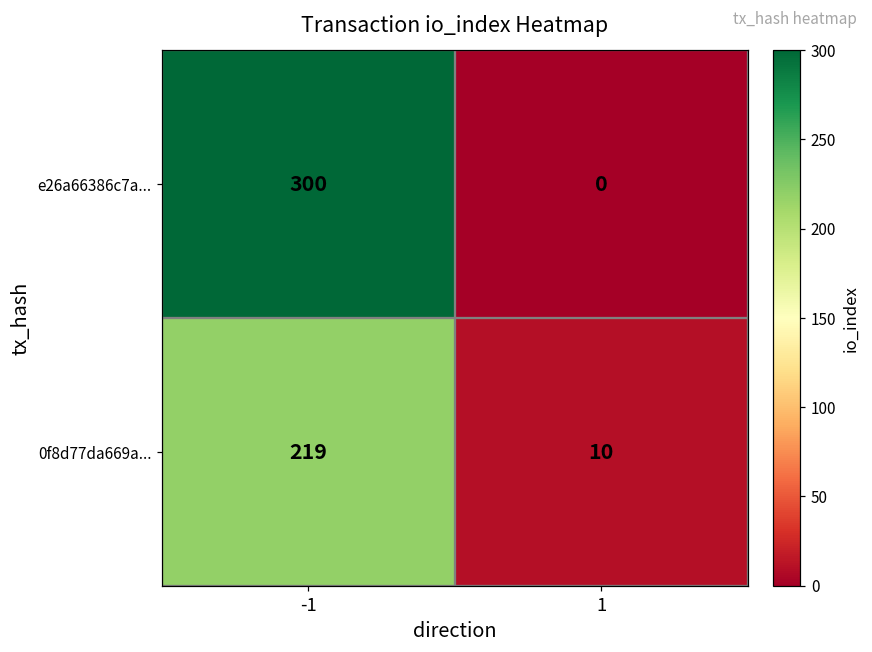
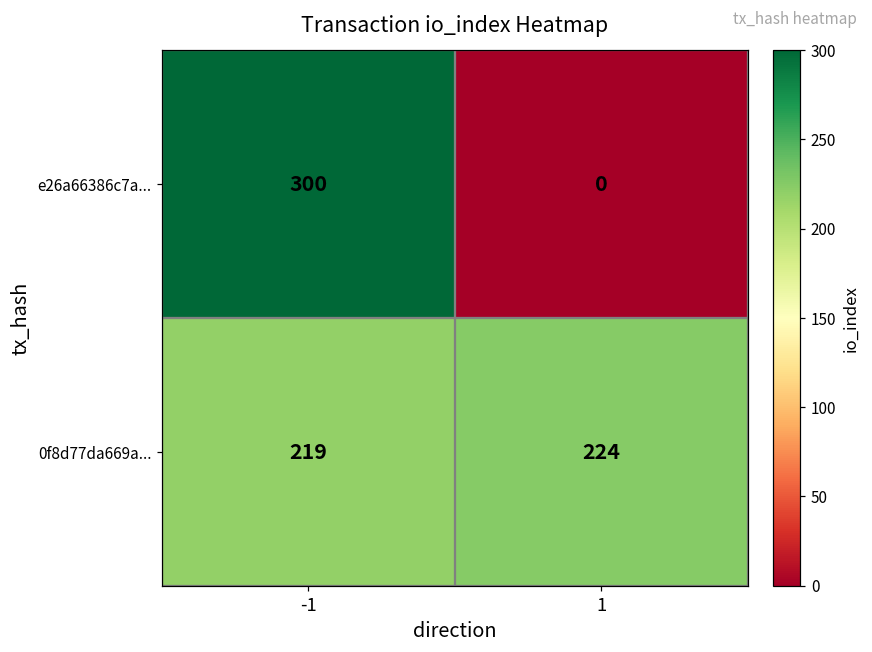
0f8d77da669a..., 1: 10 -> 224
